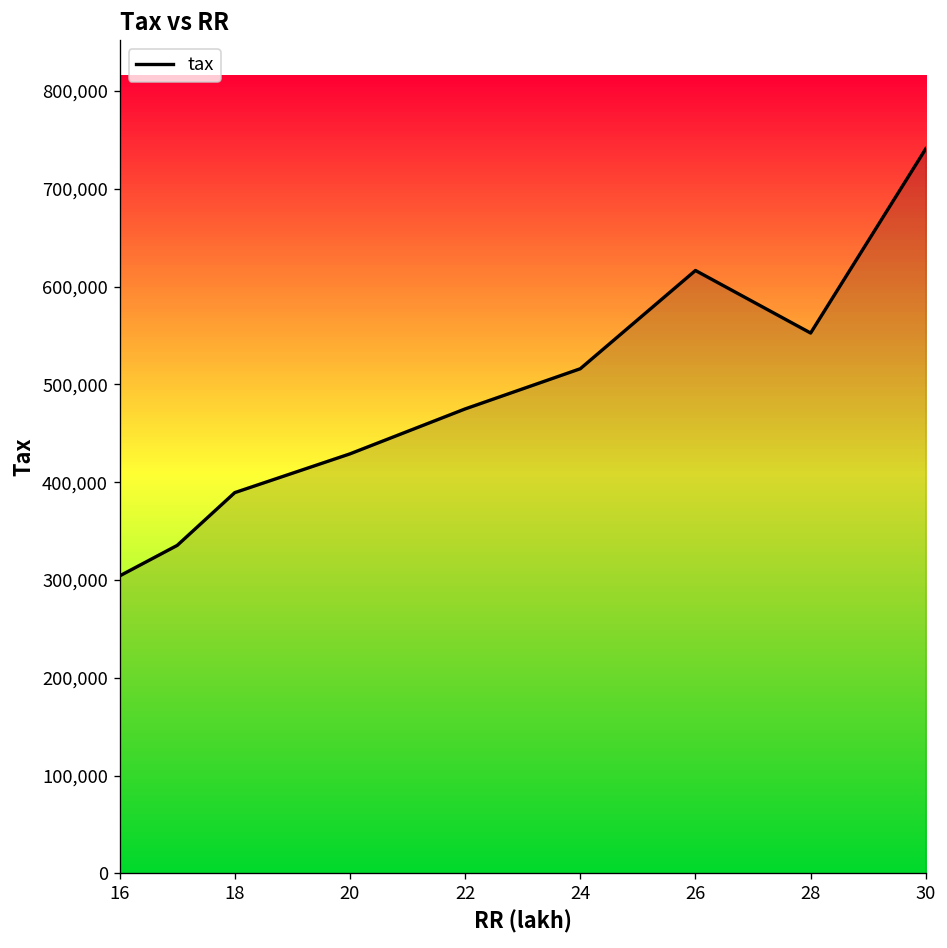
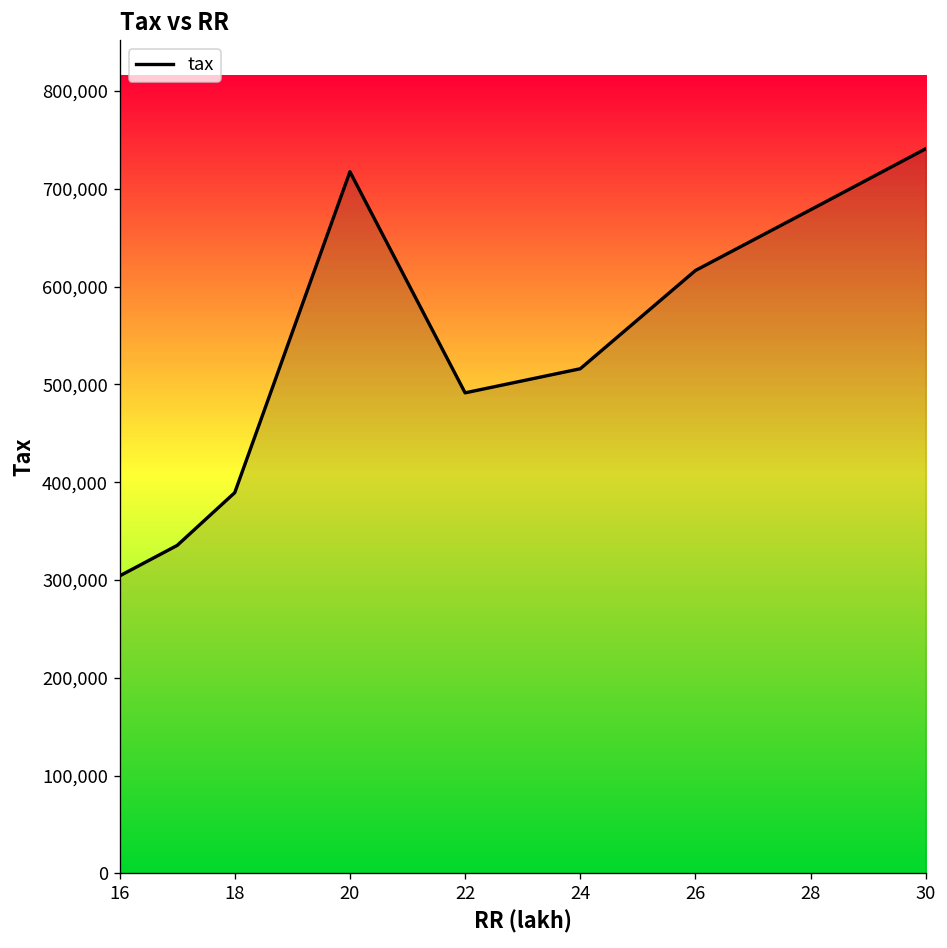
20: 430,000 -> 720,000
22: 470,000 -> 490,000
28: 550,000 -> 680,000
